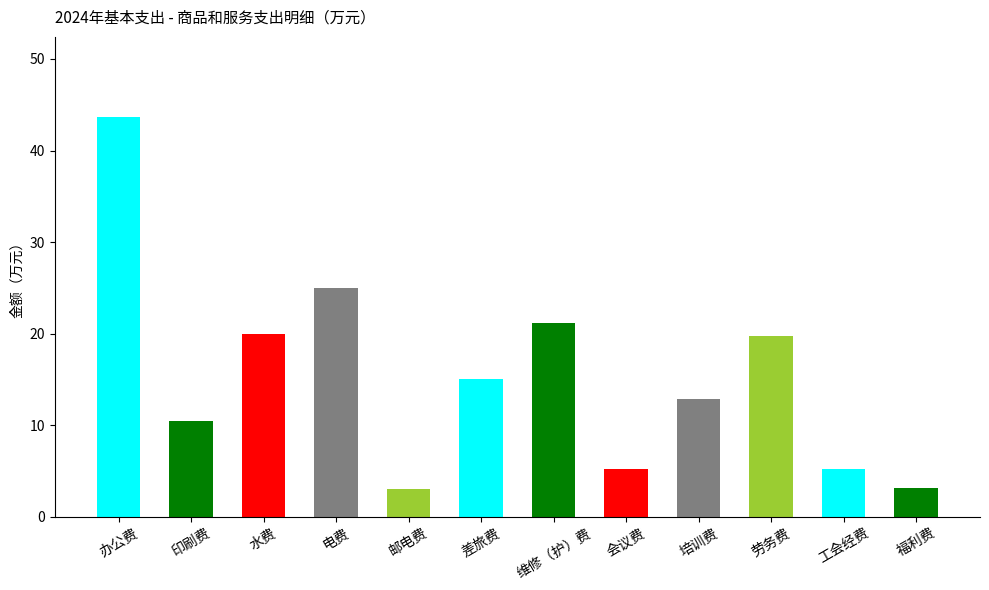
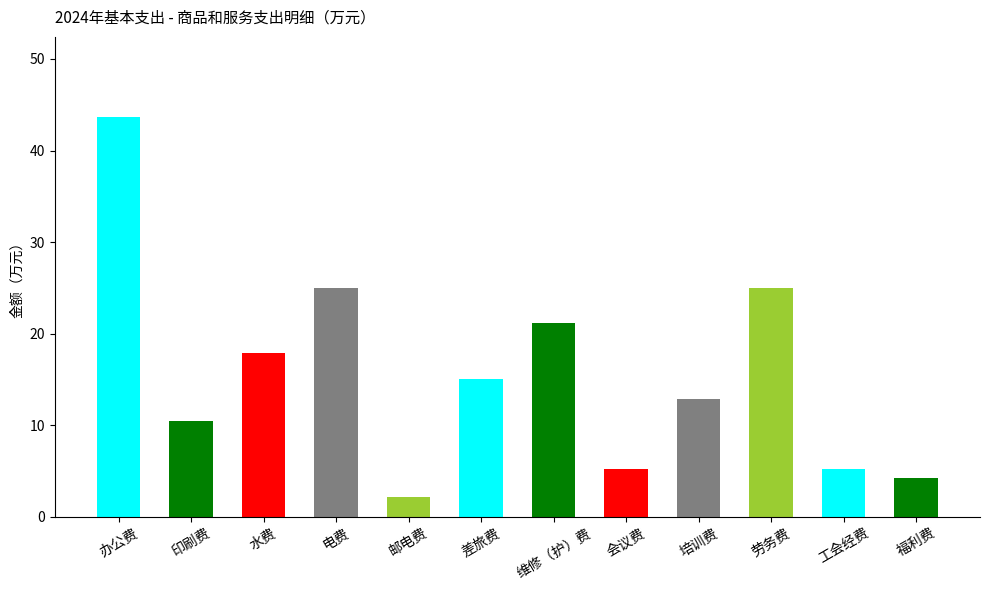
水费: 20 -> 18
邮电费: 3 -> 2
劳务费: 20 -> 25
福利费: 3 -> 4
